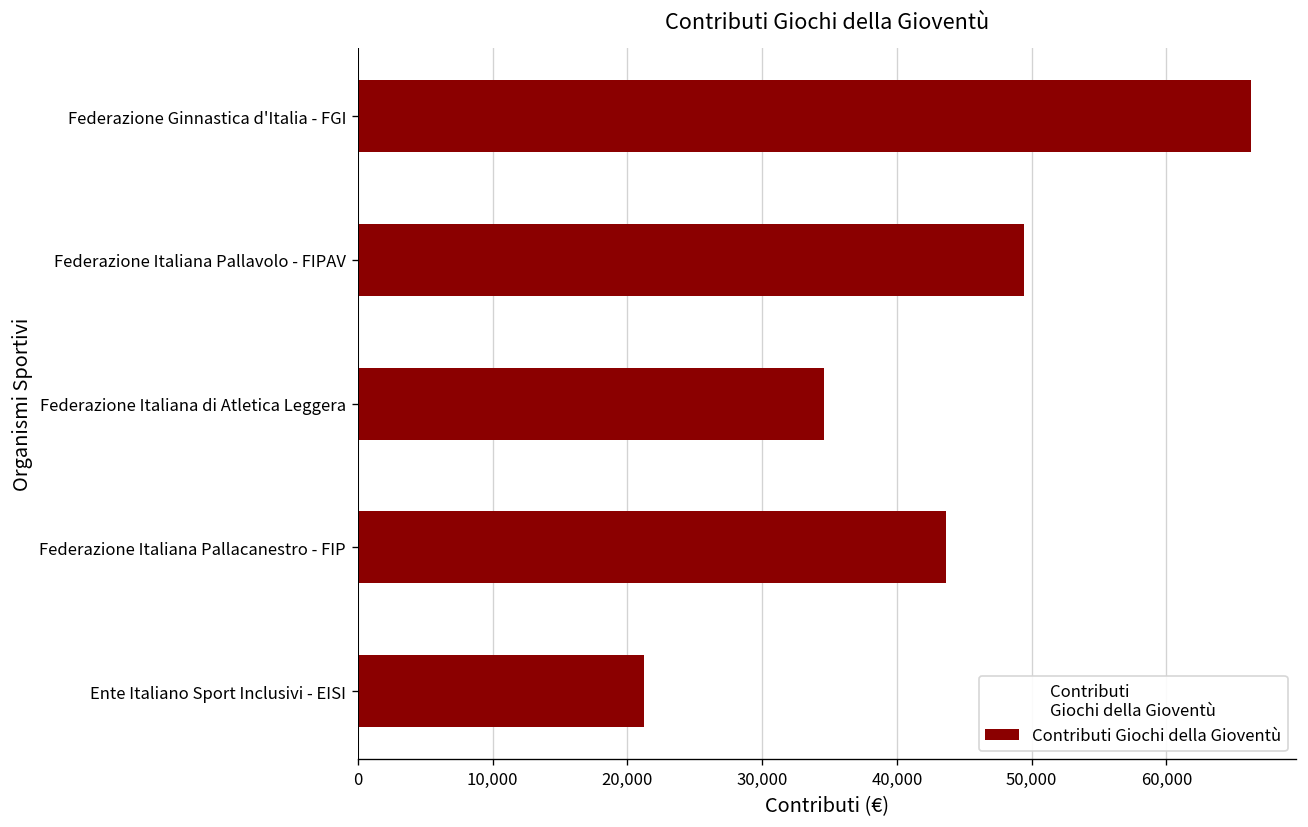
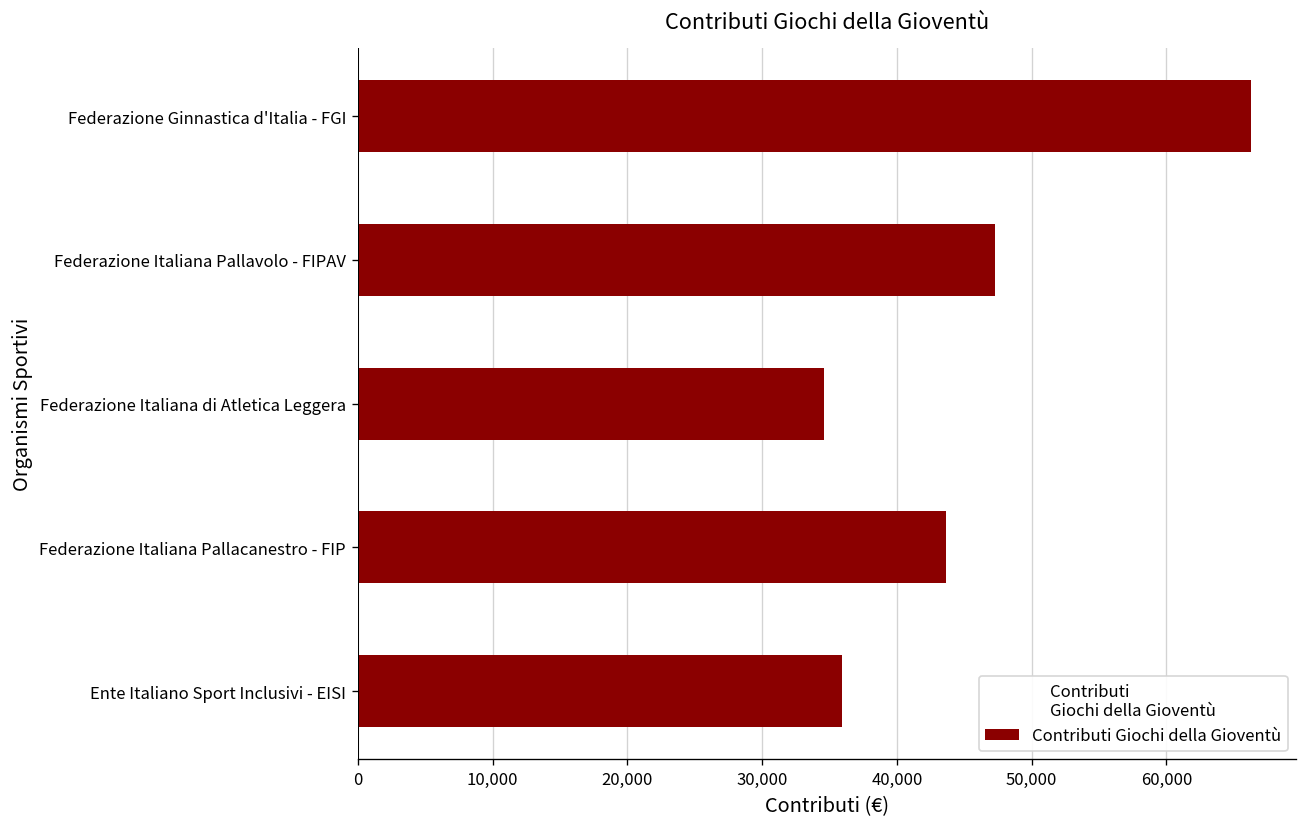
Federazione Italiana Pallavolo - FIPAV: 49,400 -> 47,300
Ente Italiano Sport Inclusivi - EISI: 21,300 -> 35,900
